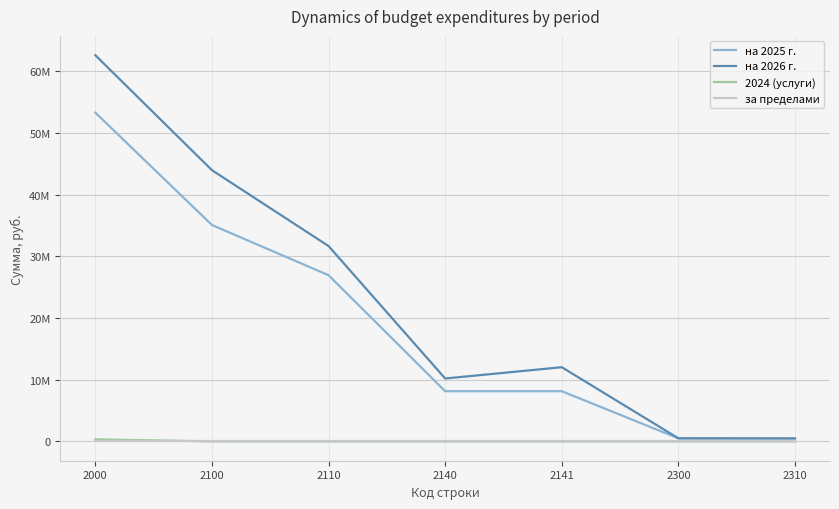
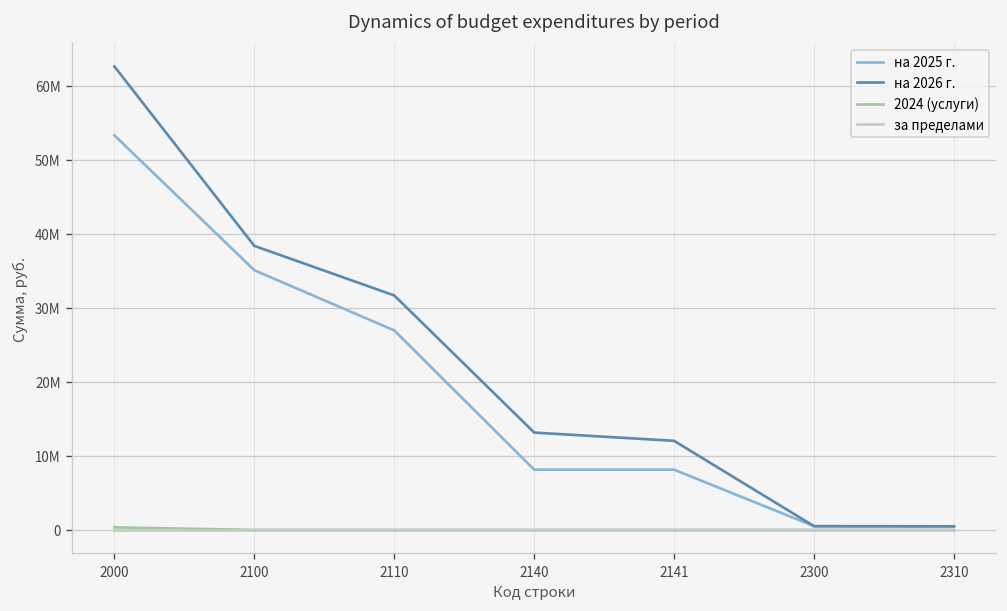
на 2026 г., 2100: 44000000 -> 38000000
на 2026 г., 2140: 10000000 -> 13000000
